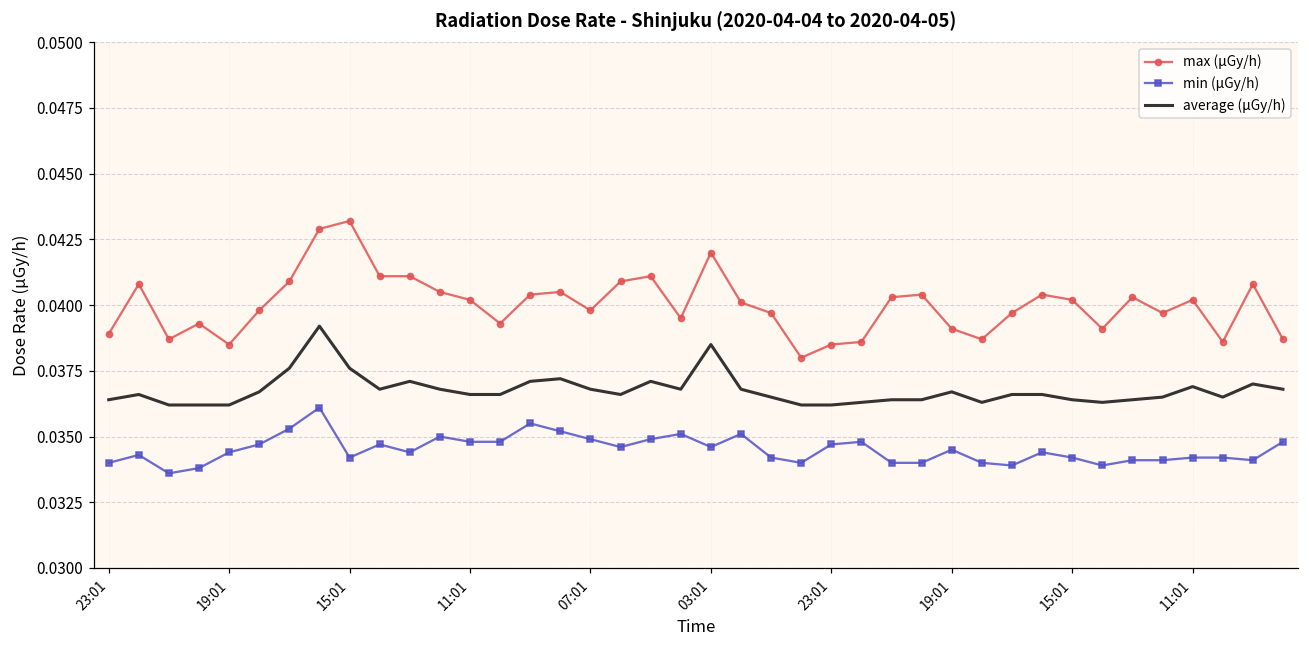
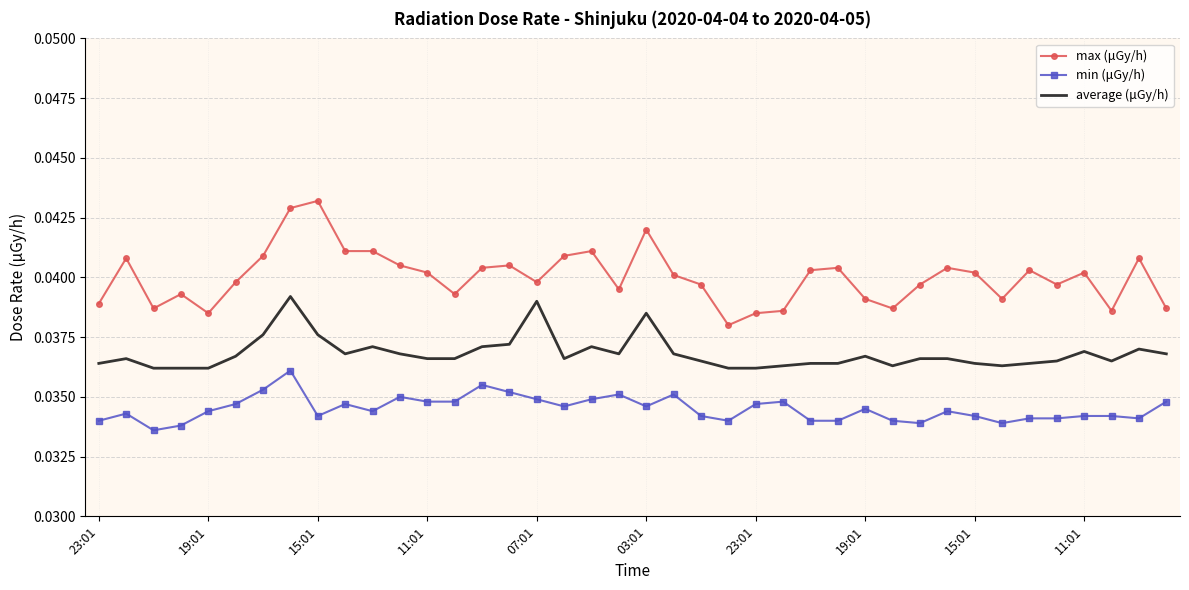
average (μGy/h), 07:01: 0.0368 -> 0.0390
